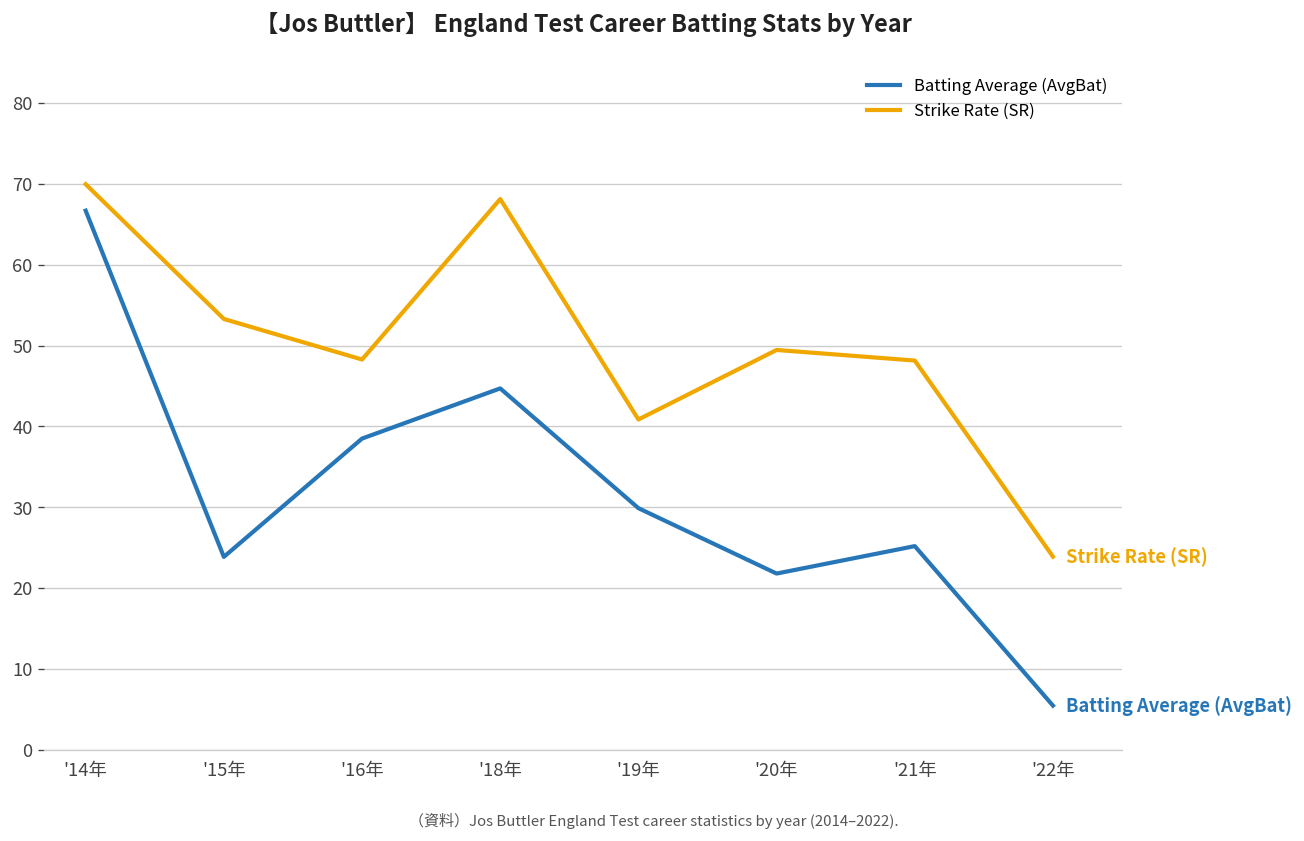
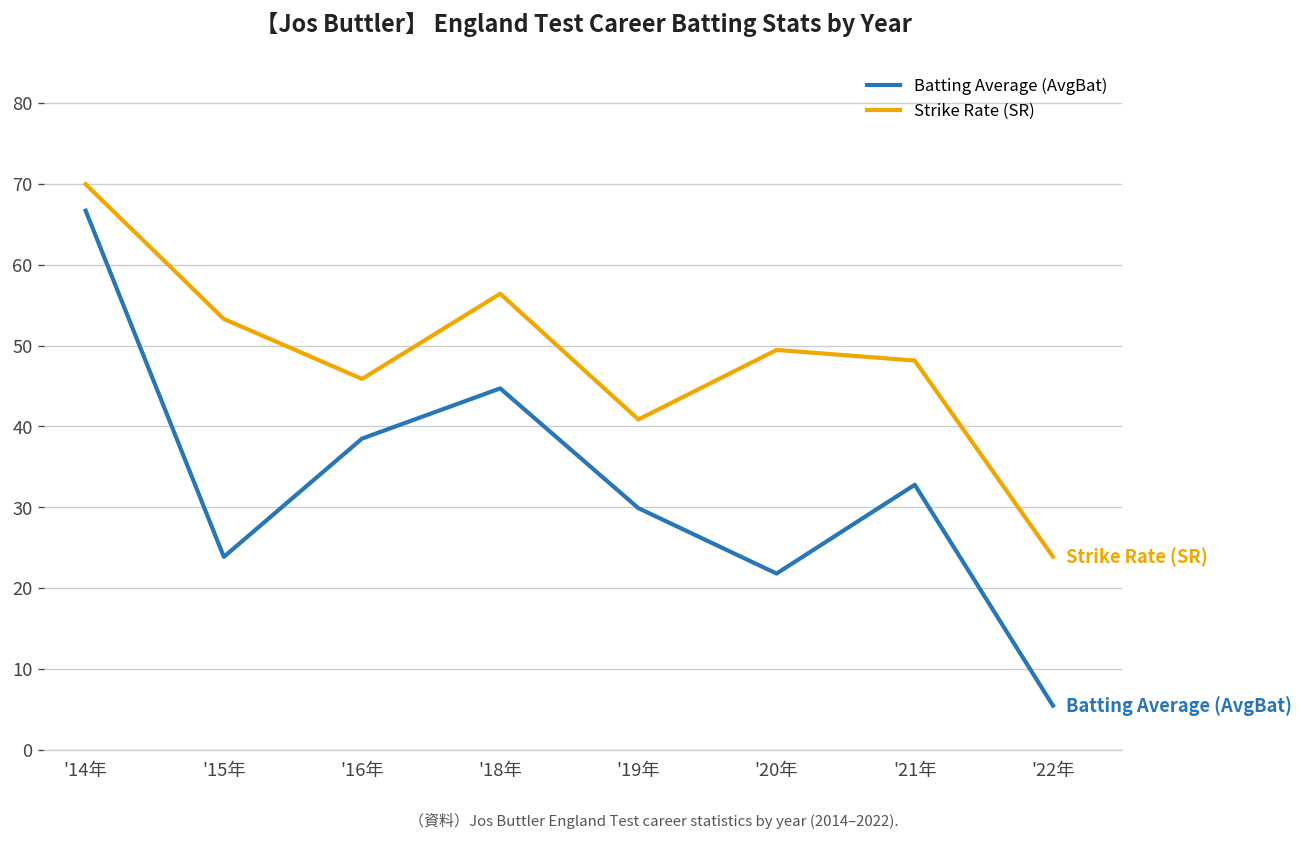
Strike Rate (SR), '16年: 48 -> 46
Strike Rate (SR), '18年: 68 -> 56
Batting Average (AvgBat), '21年: 25 -> 33
